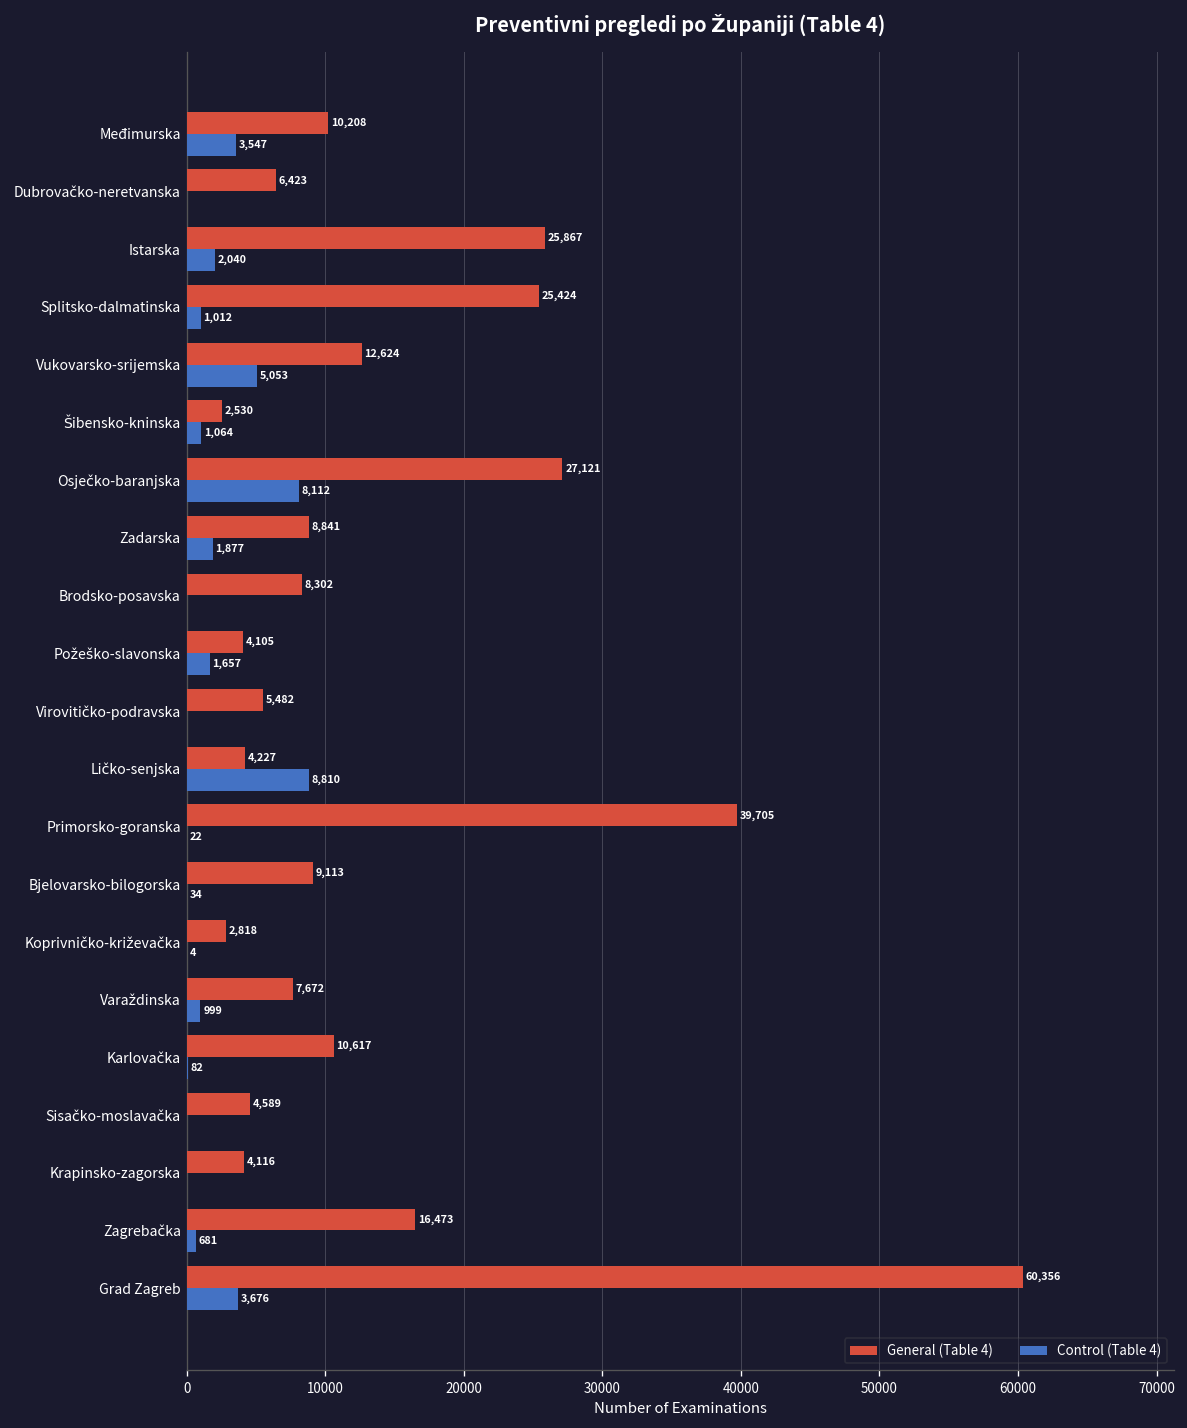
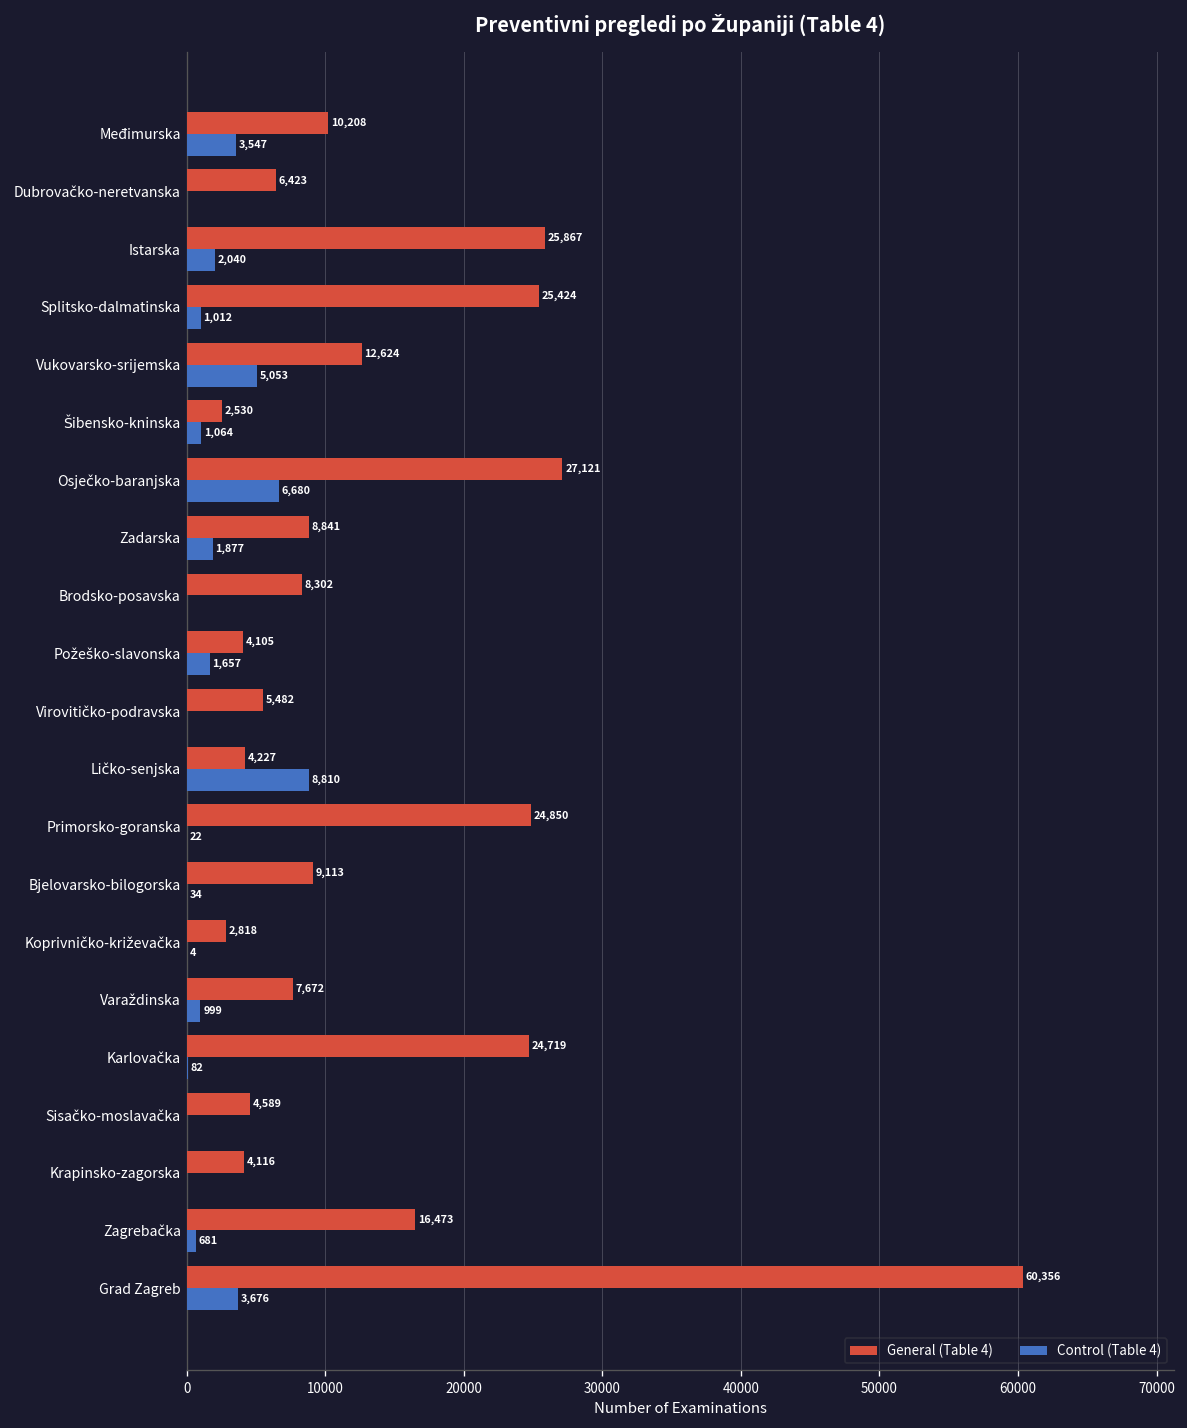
Control (Table 4), Osječko-baranjska: 8,112 -> 6,680
General (Table 4), Primorsko-goranska: 39,705 -> 24,850
General (Table 4), Karlovačka: 10,617 -> 24,719
